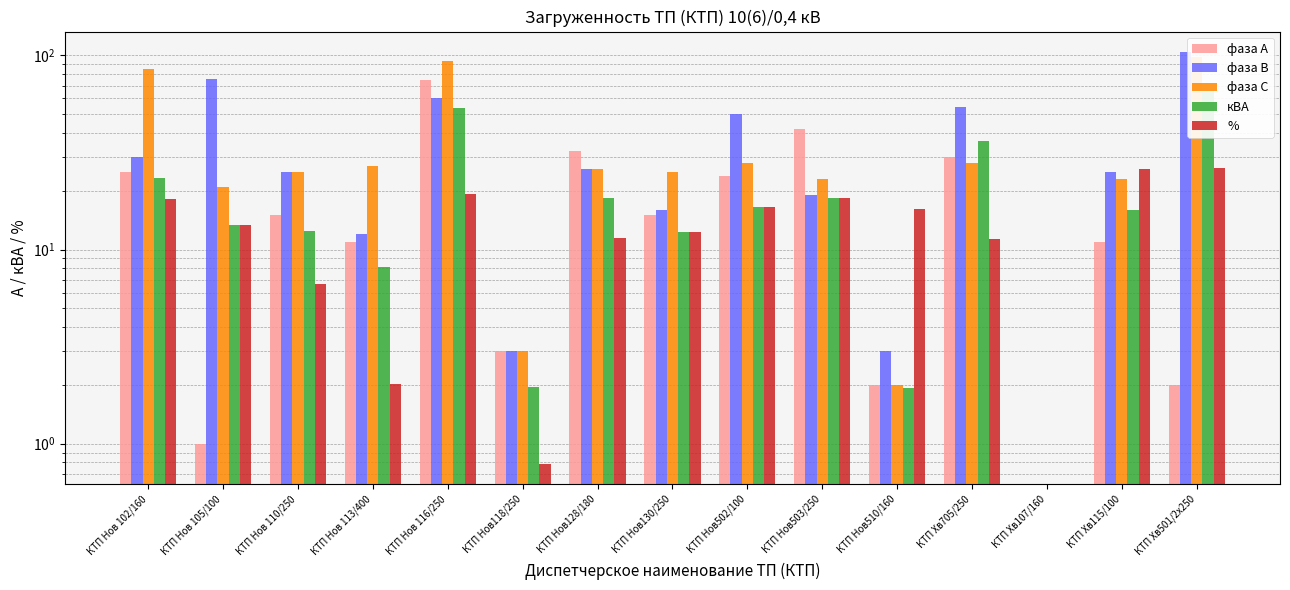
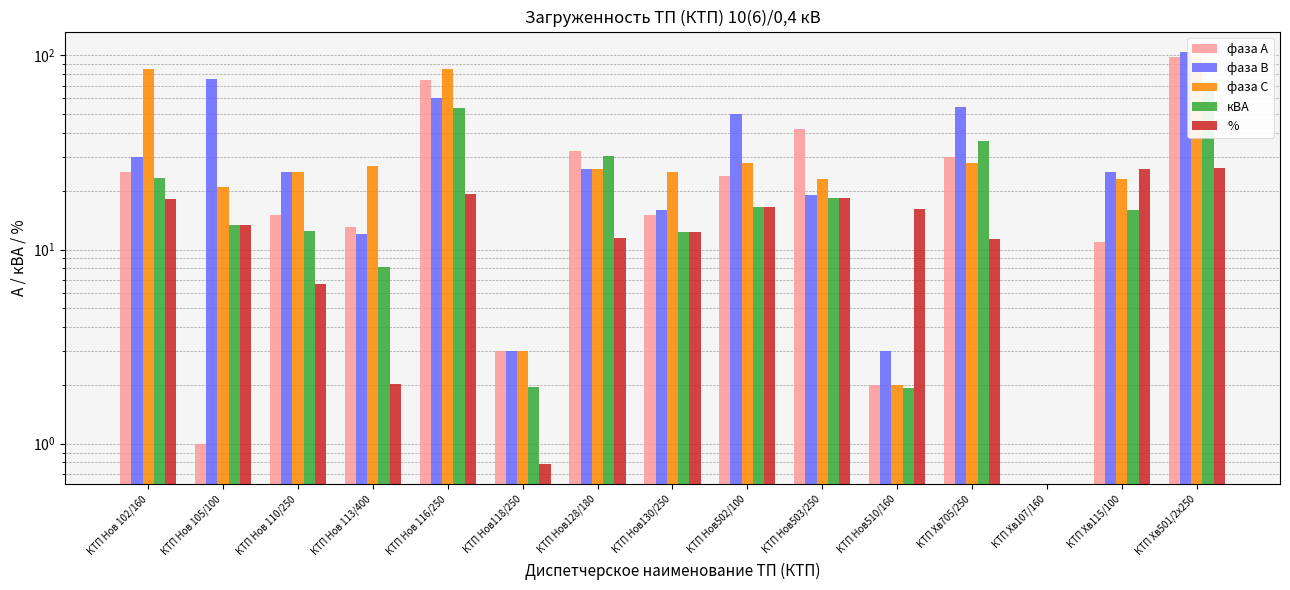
фаза А, КТП Нов 113/400: 11 -> 13
фаза С, КТП Нов 116/250: 94 -> 85
кВА, КТП Нов128/180: 18 -> 30
фаза А, КТП Хв501/2х250: 2 -> 100
